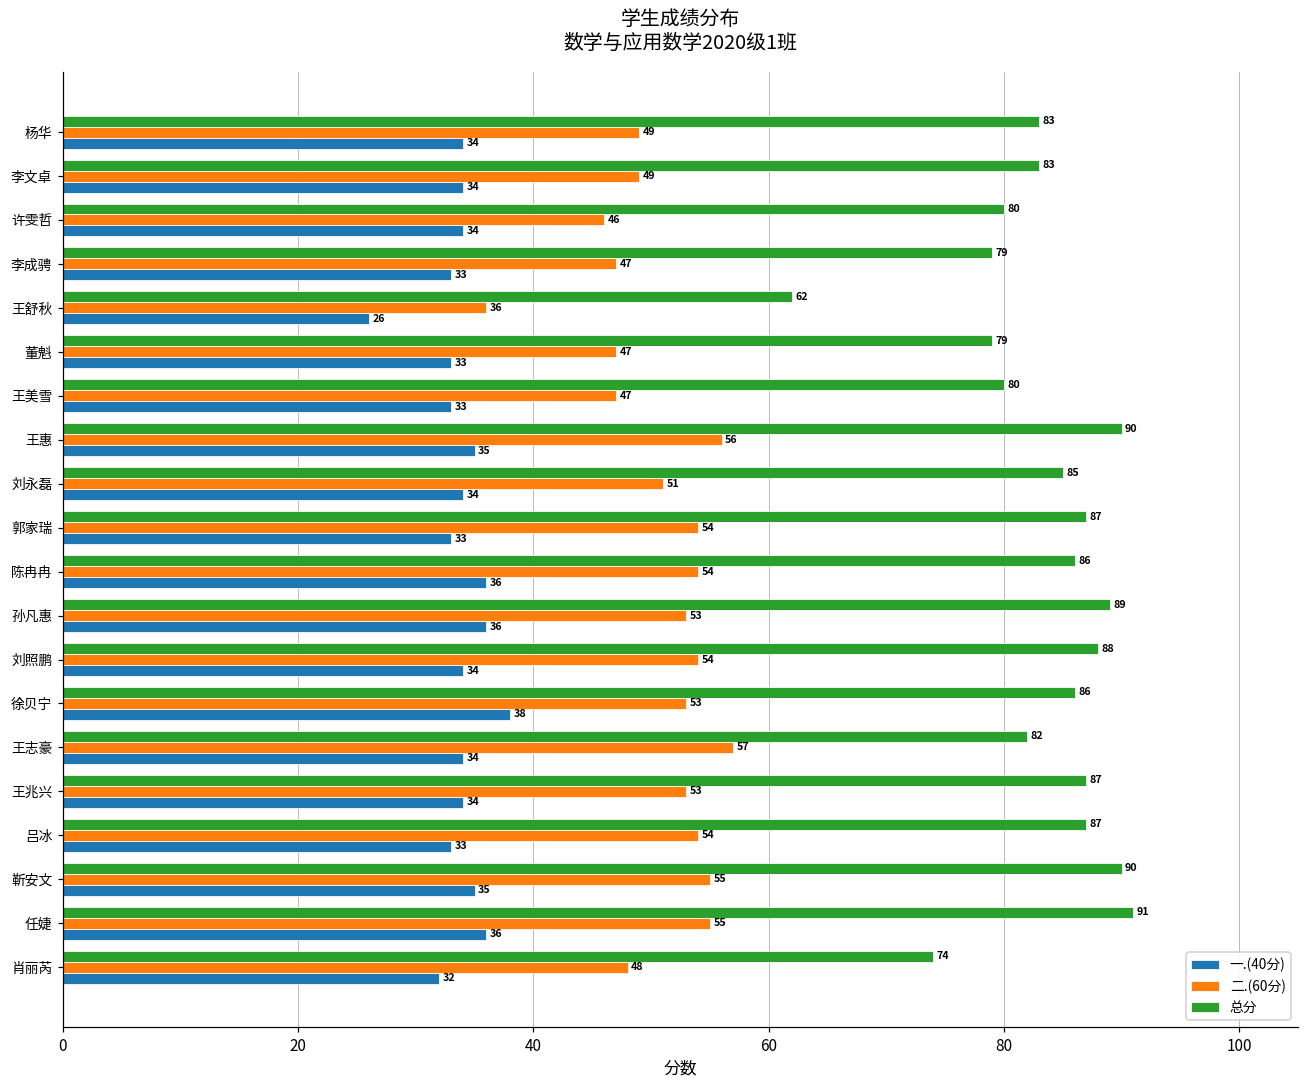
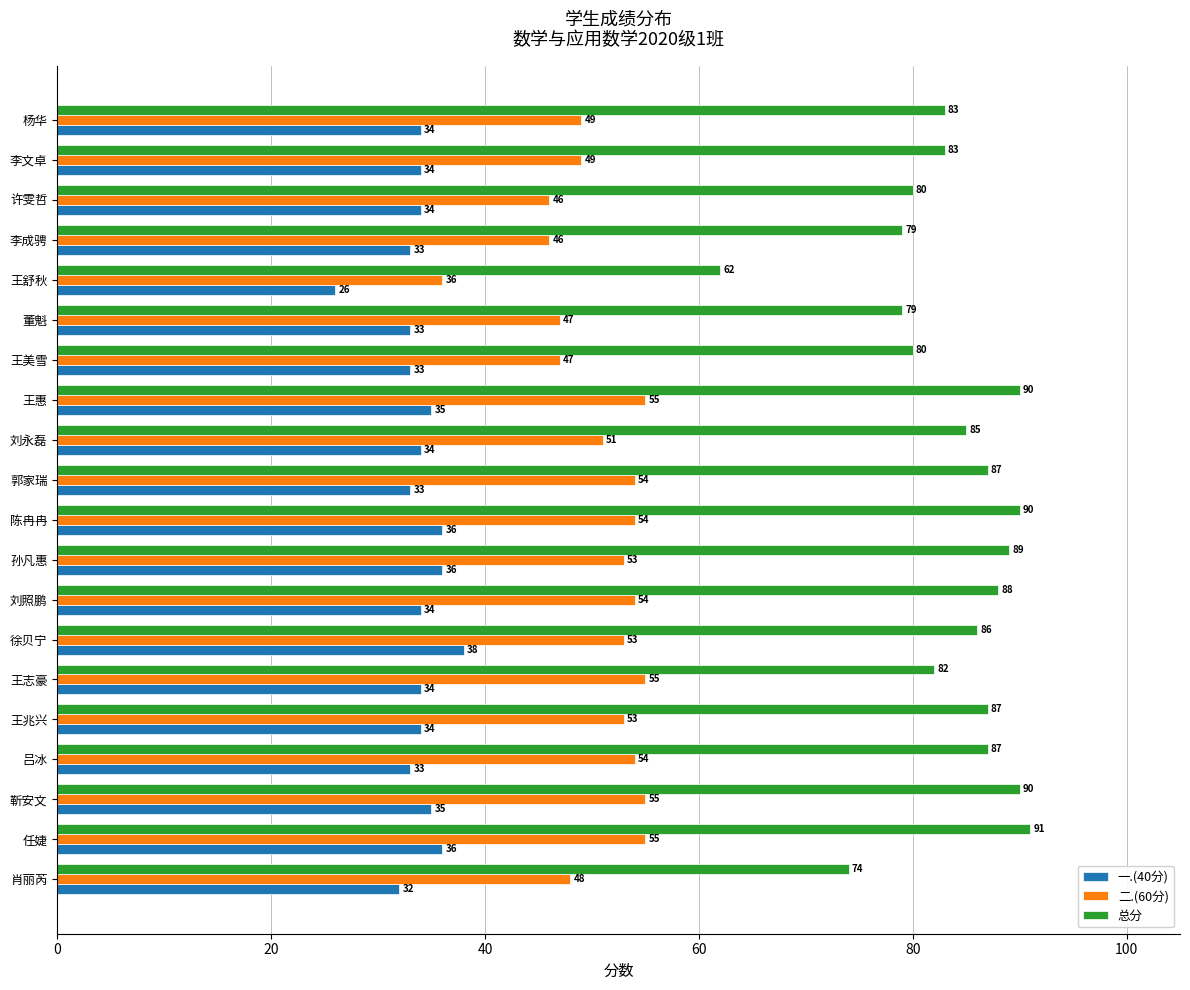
二.(60分), 李成骋: 47 -> 46
二.(60分), 王惠: 56 -> 55
总分, 陈冉冉: 86 -> 90
二.(60分), 王志豪: 57 -> 55
